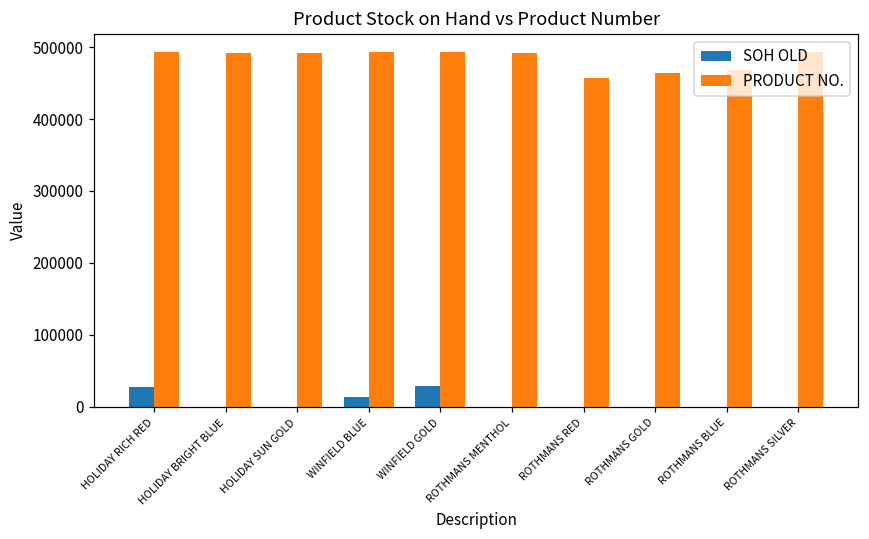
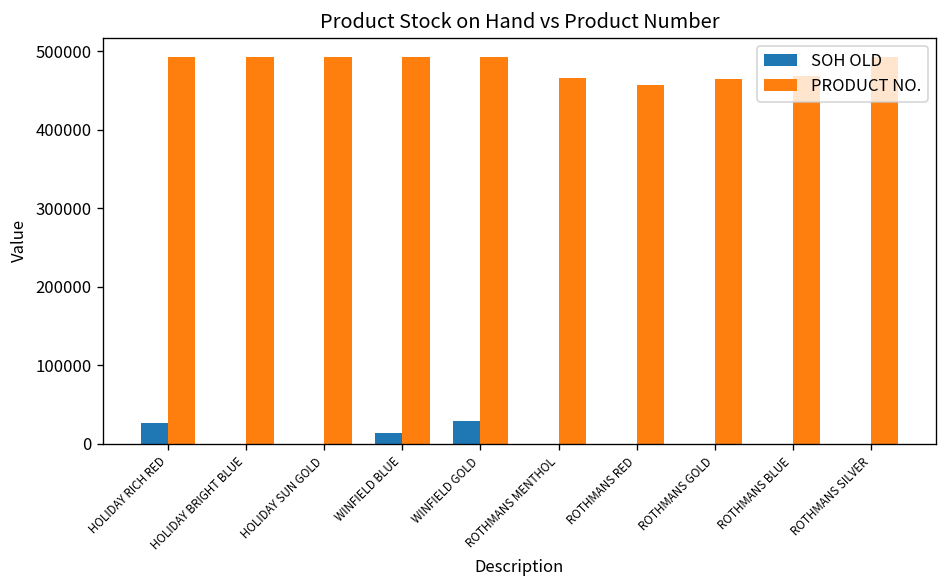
PRODUCT NO., ROTHMANS MENTHOL: 490000 -> 470000
